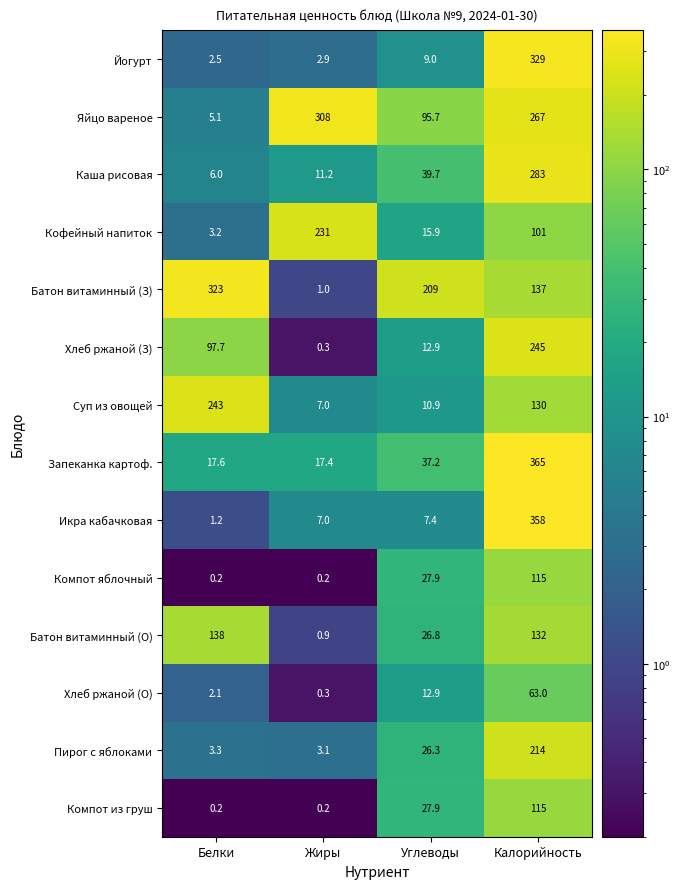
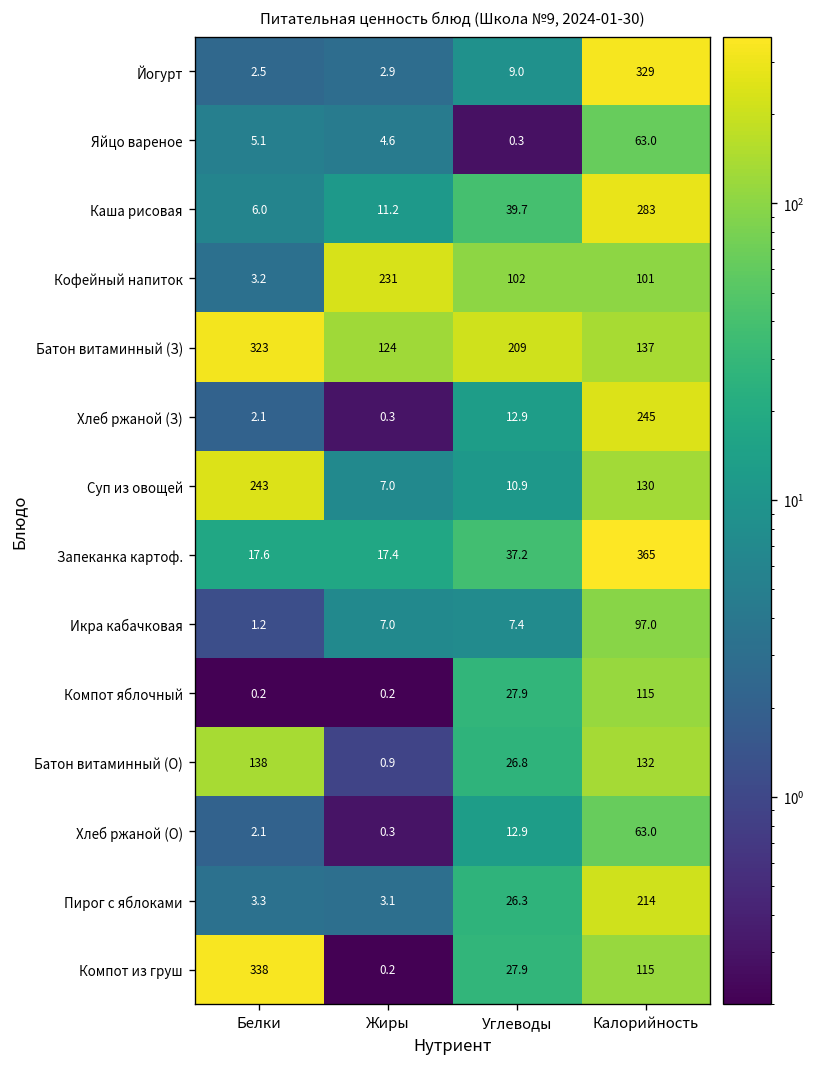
Яйцо вареное, Жиры: 308 -> 4.6
Яйцо вареное, Углеводы: 95.7 -> 0.3
Яйцо вареное, Калорийность: 267 -> 63.0
Кофейный напиток, Углеводы: 15.9 -> 102
Батон витаминный (З), Жиры: 1.0 -> 124
Хлеб ржаной (З), Белки: 97.7 -> 2.1
Икра кабачковая, Калорийность: 358 -> 97.0
Компот из груш, Белки: 0.2 -> 338
